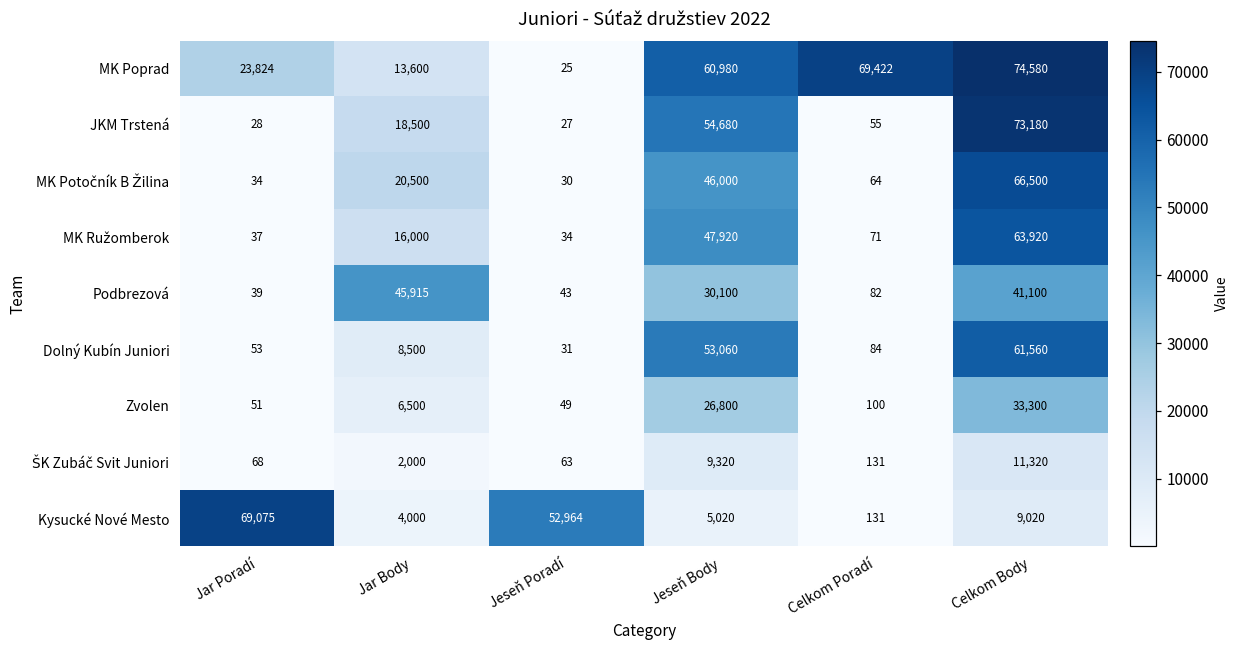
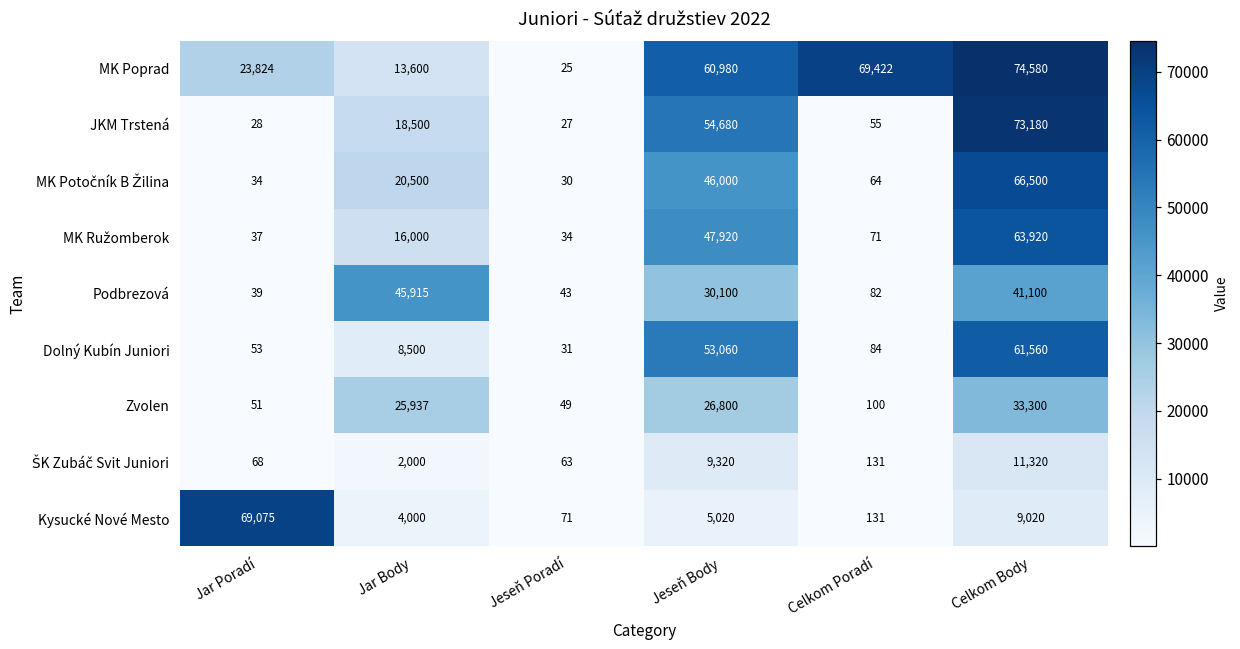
Zvolen, Jar Body: 6,500 -> 25,937
Kysucké Nové Mesto, Jeseň Poradí: 52,964 -> 71
